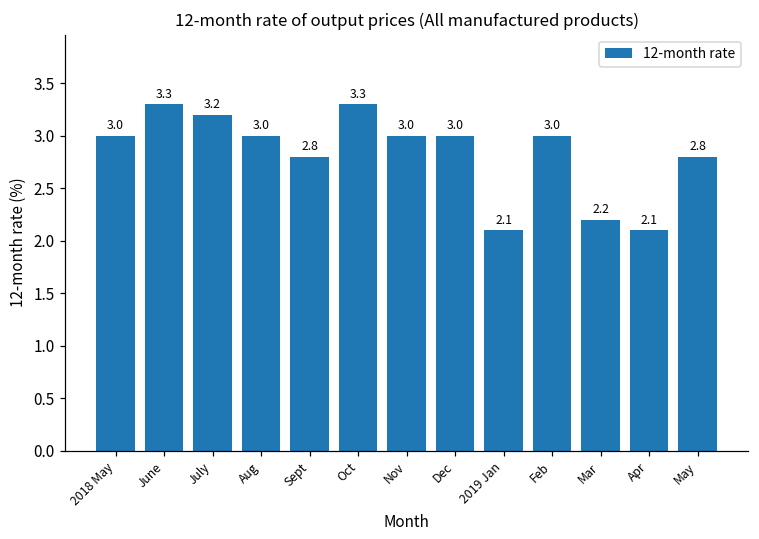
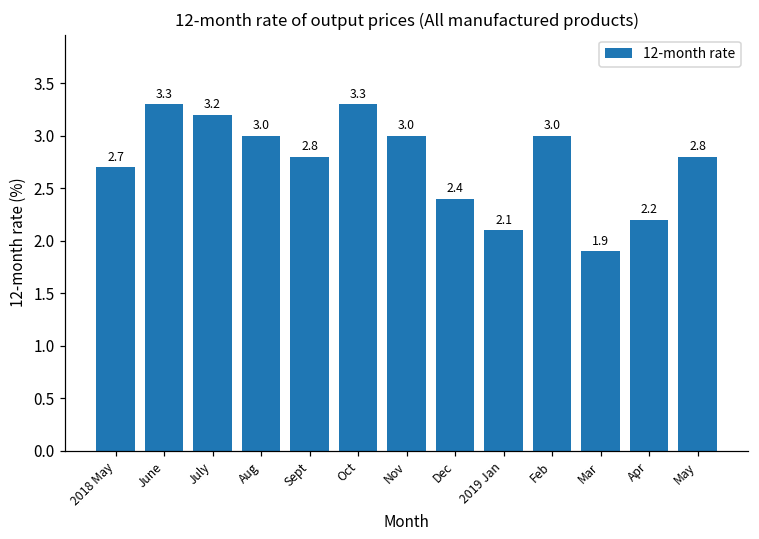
2018 May: 3.0 -> 2.7
Dec: 3.0 -> 2.4
Mar: 2.2 -> 1.9
Apr: 2.1 -> 2.2
